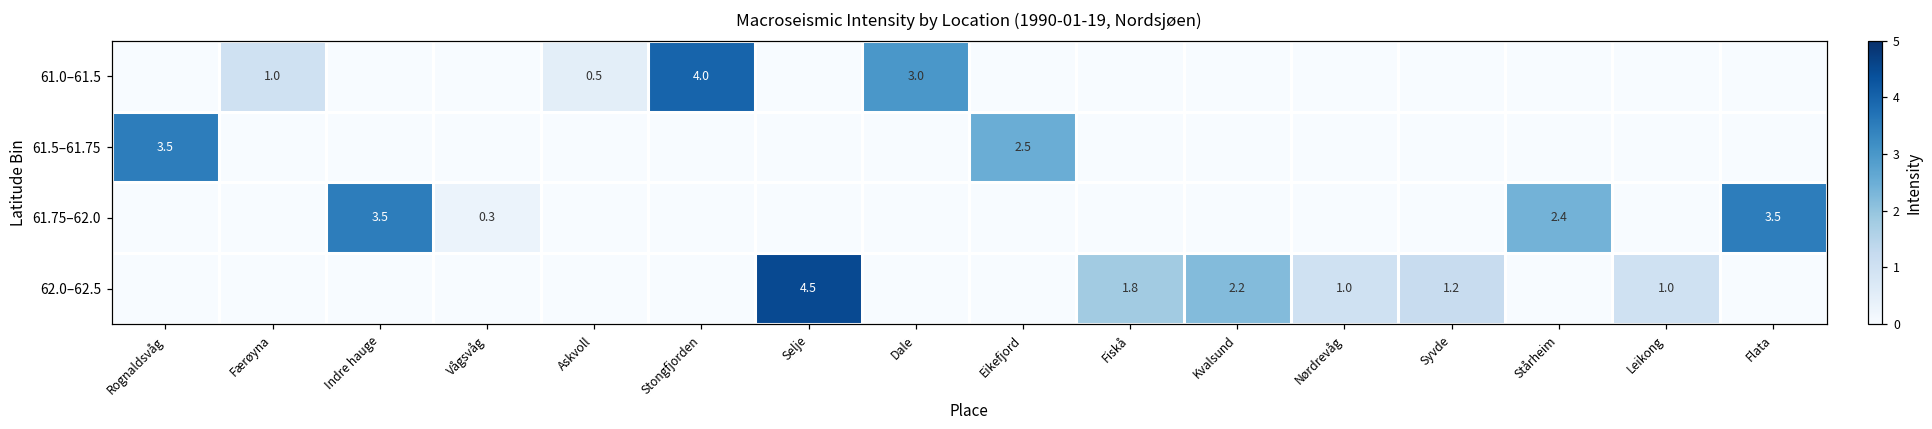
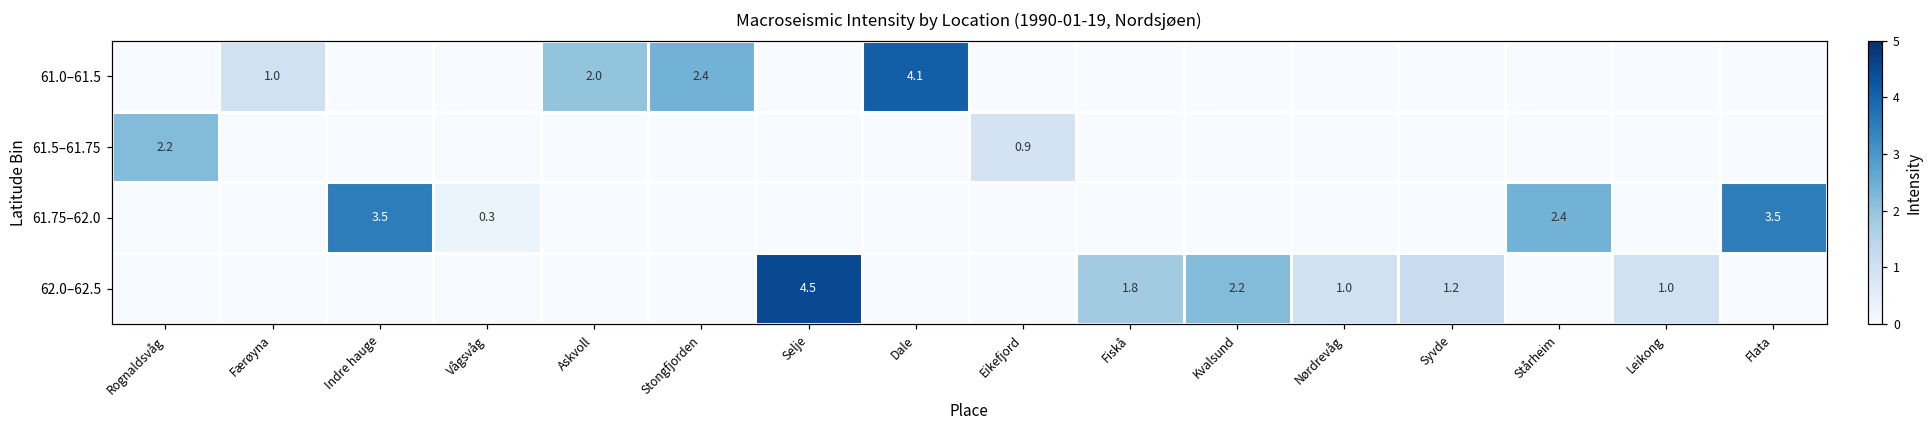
61.0–61.5, Askvoll: 0.5 -> 2.0
61.0–61.5, Stongfjorden: 4.0 -> 2.4
61.0–61.5, Dale: 3.0 -> 4.1
61.5–61.75, Rognaldsvåg: 3.5 -> 2.2
61.5–61.75, Eikefjord: 2.5 -> 0.9
